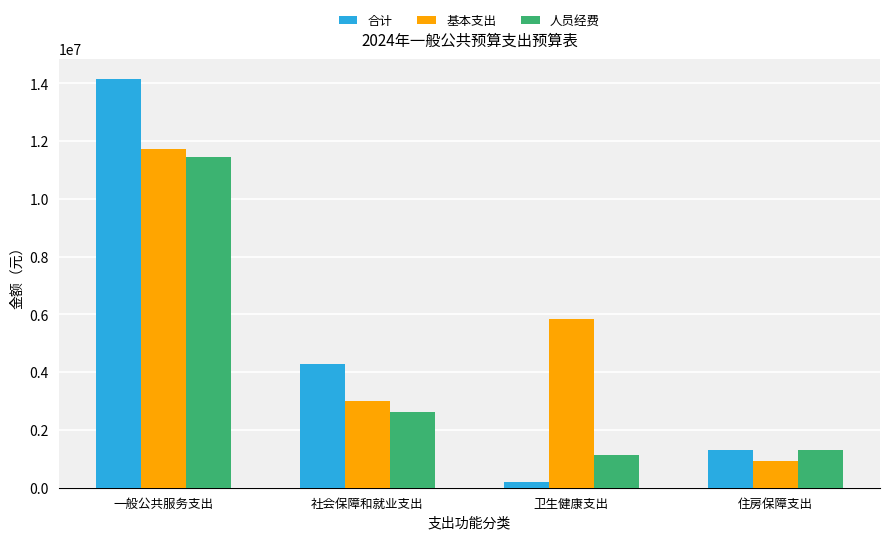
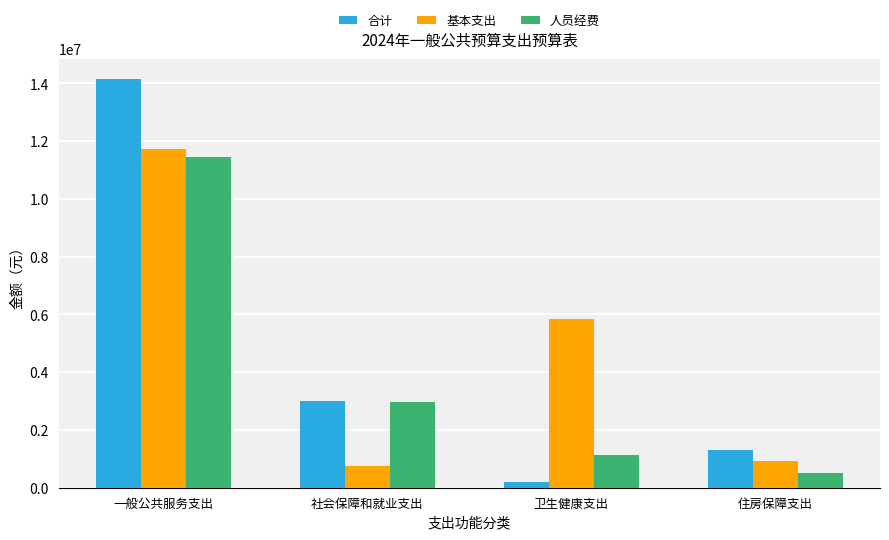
合计, 社会保障和就业支出: 4300000 -> 3000000
基本支出, 社会保障和就业支出: 3000000 -> 700000
人员经费, 社会保障和就业支出: 2600000 -> 3000000
人员经费, 住房保障支出: 1300000 -> 500000
